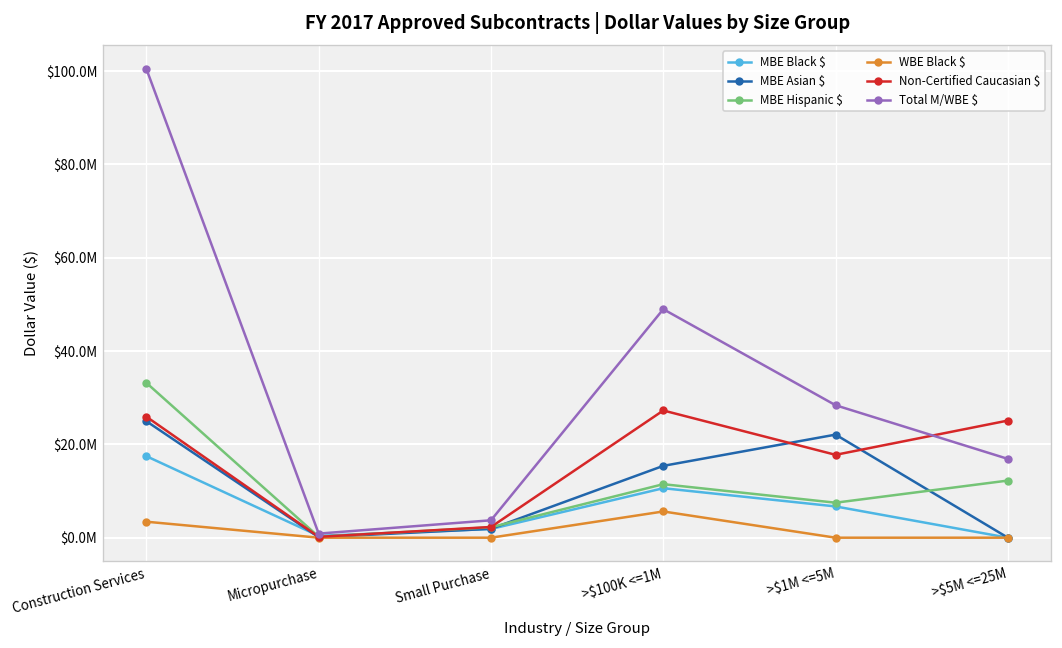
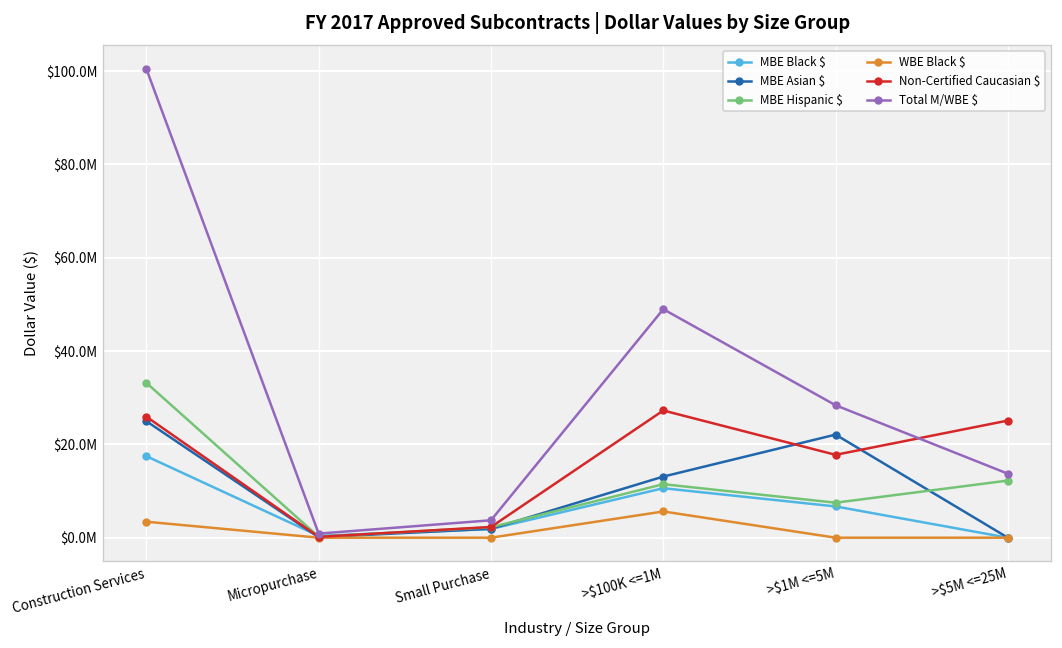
MBE Asian $, >$100K <=1M: $15000000 -> $13000000
Total M/WBE $, >$5M <=25M: $17000000 -> $14000000
